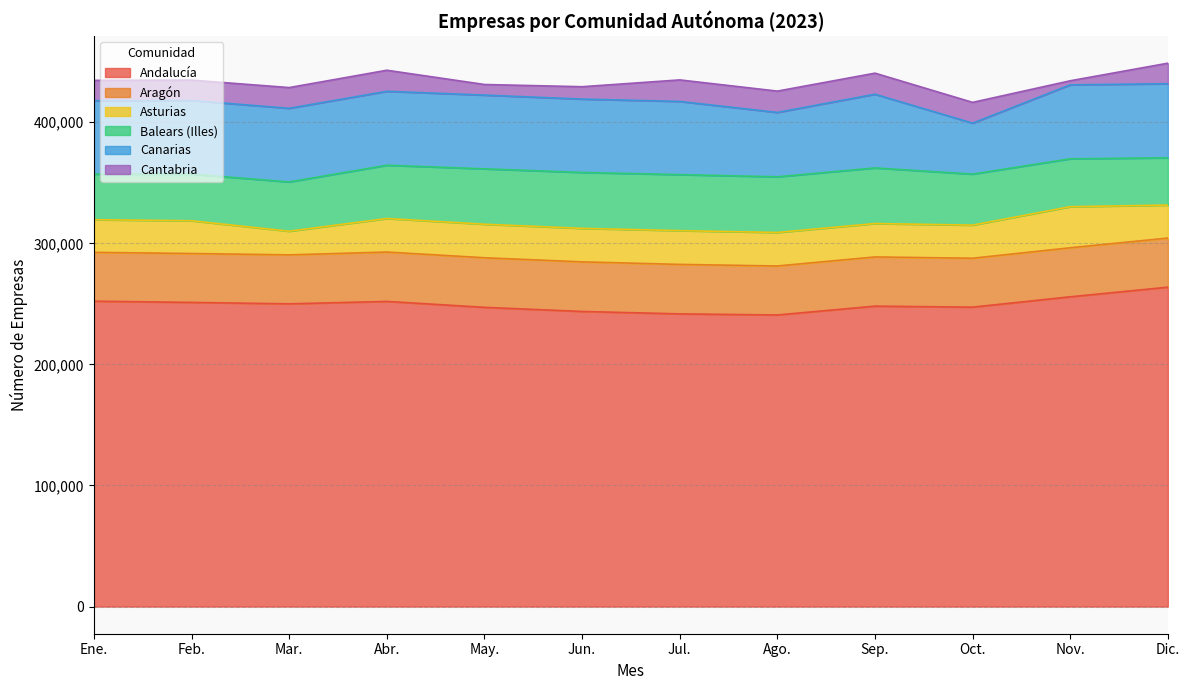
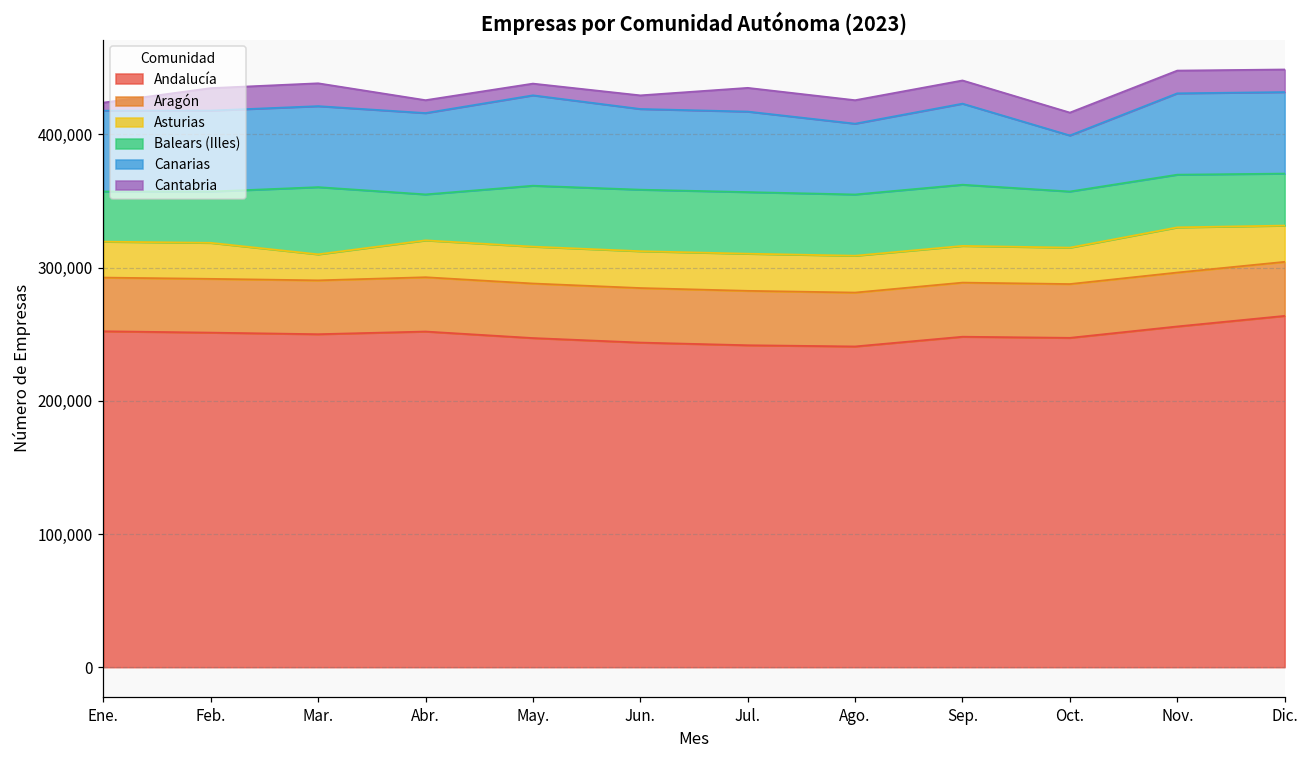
Cantabria, Ene.: 17,000 -> 6,000
Balears (Illes), Mar.: 41,000 -> 50,000
Balears (Illes), Abr.: 44,000 -> 35,000
Cantabria, Abr.: 17,000 -> 10,000
Canarias, May.: 61,000 -> 68,000
Cantabria, Nov.: 3,000 -> 17,000
